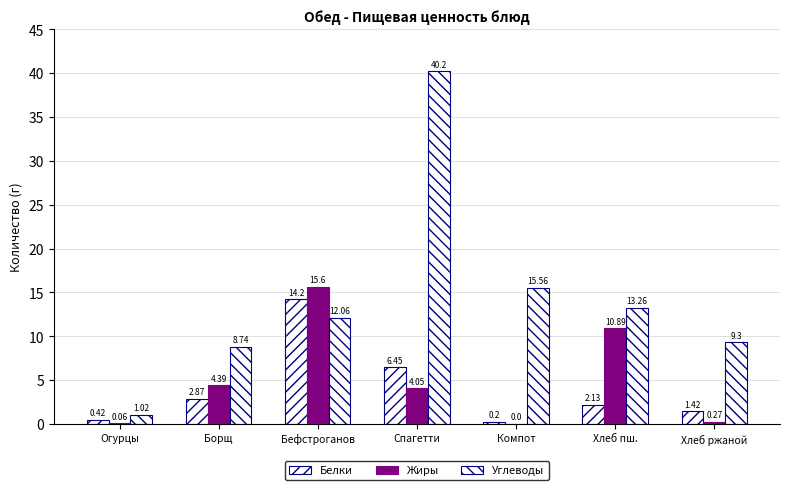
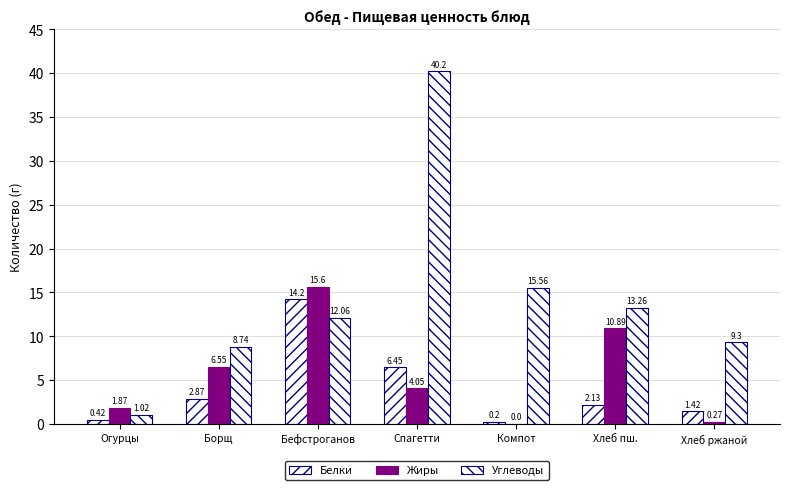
Жиры, Огурцы: 0.06 -> 1.87
Жиры, Борщ: 4.39 -> 6.55
